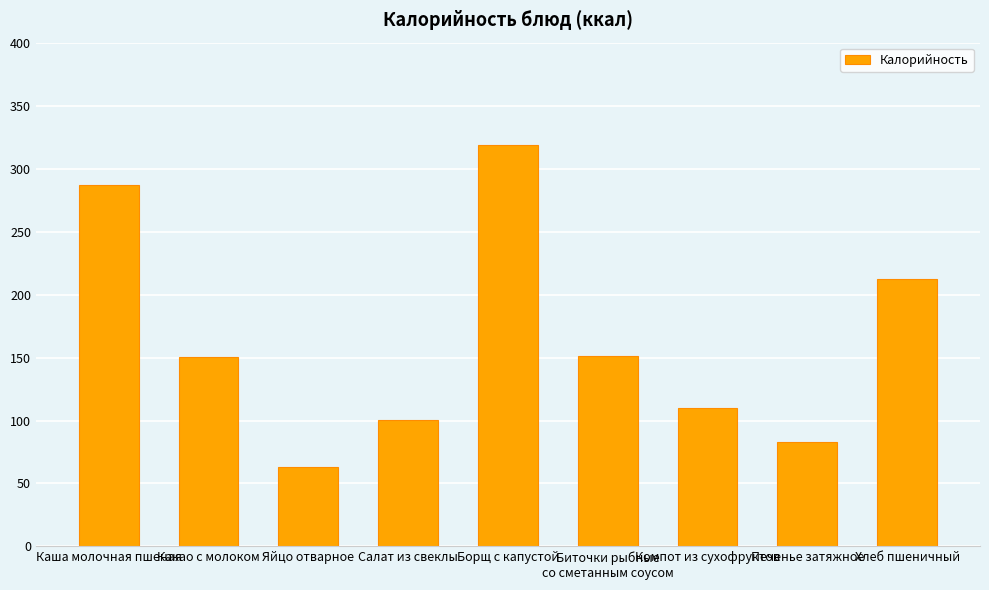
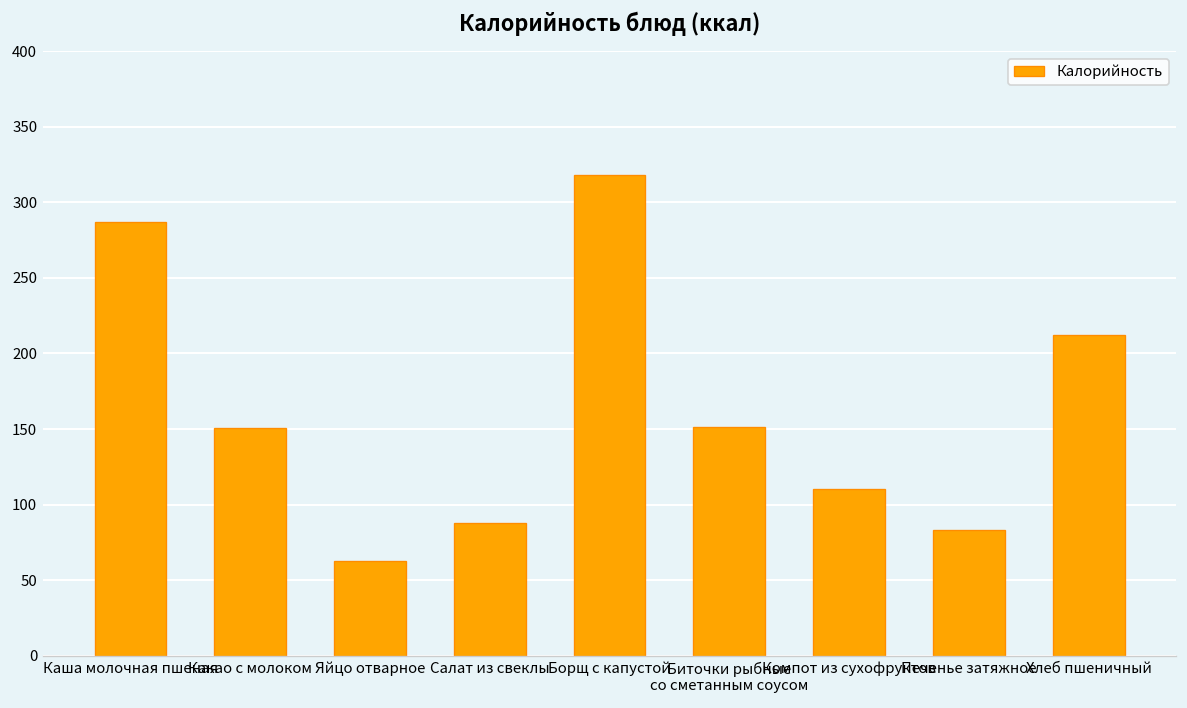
Салат из свеклы: 100 -> 88
